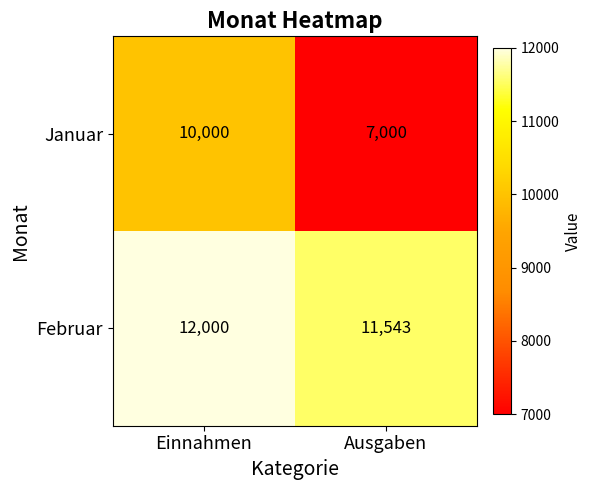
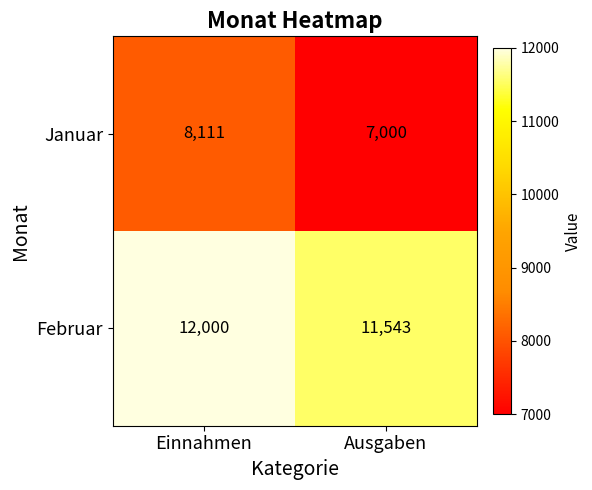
Januar, Einnahmen: 10,000 -> 8,111
